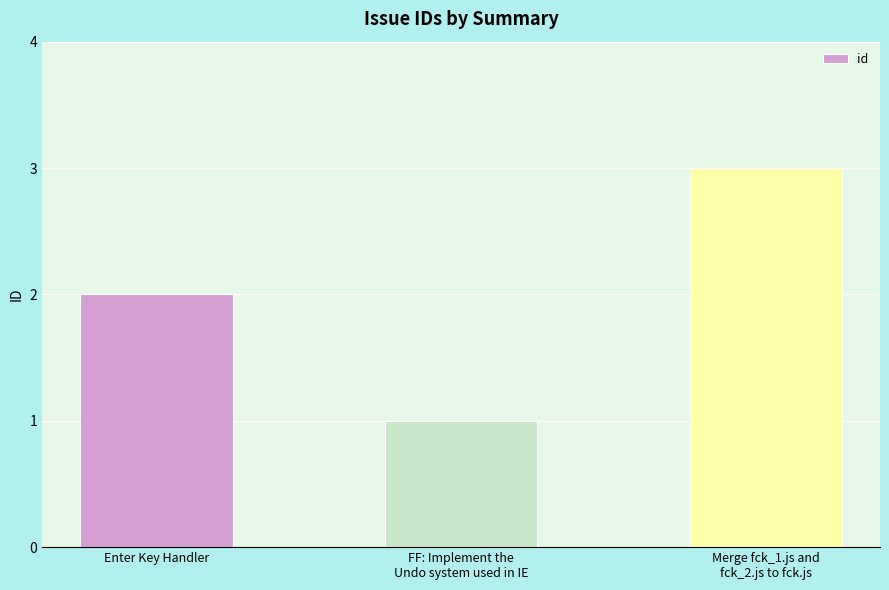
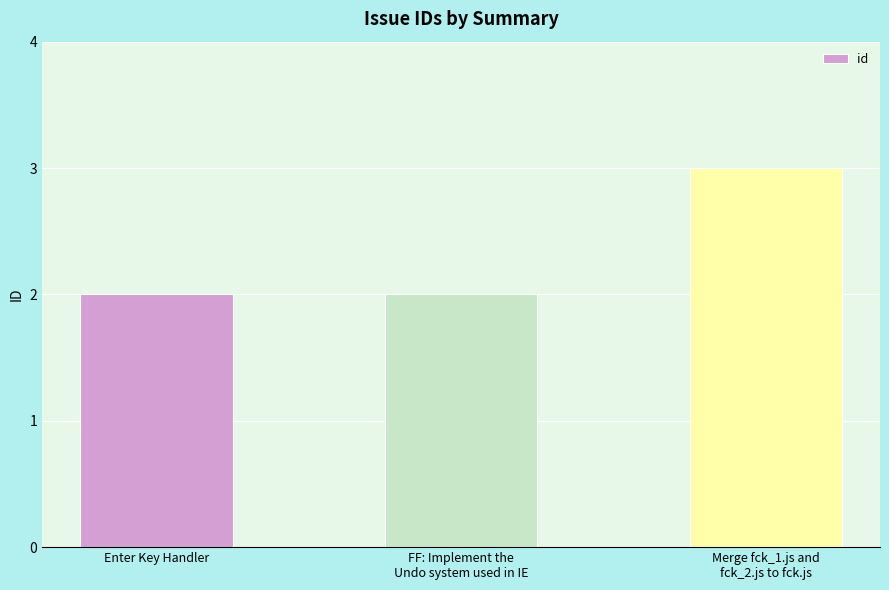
FF: Implement the Undo system used in IE: 1 -> 2
